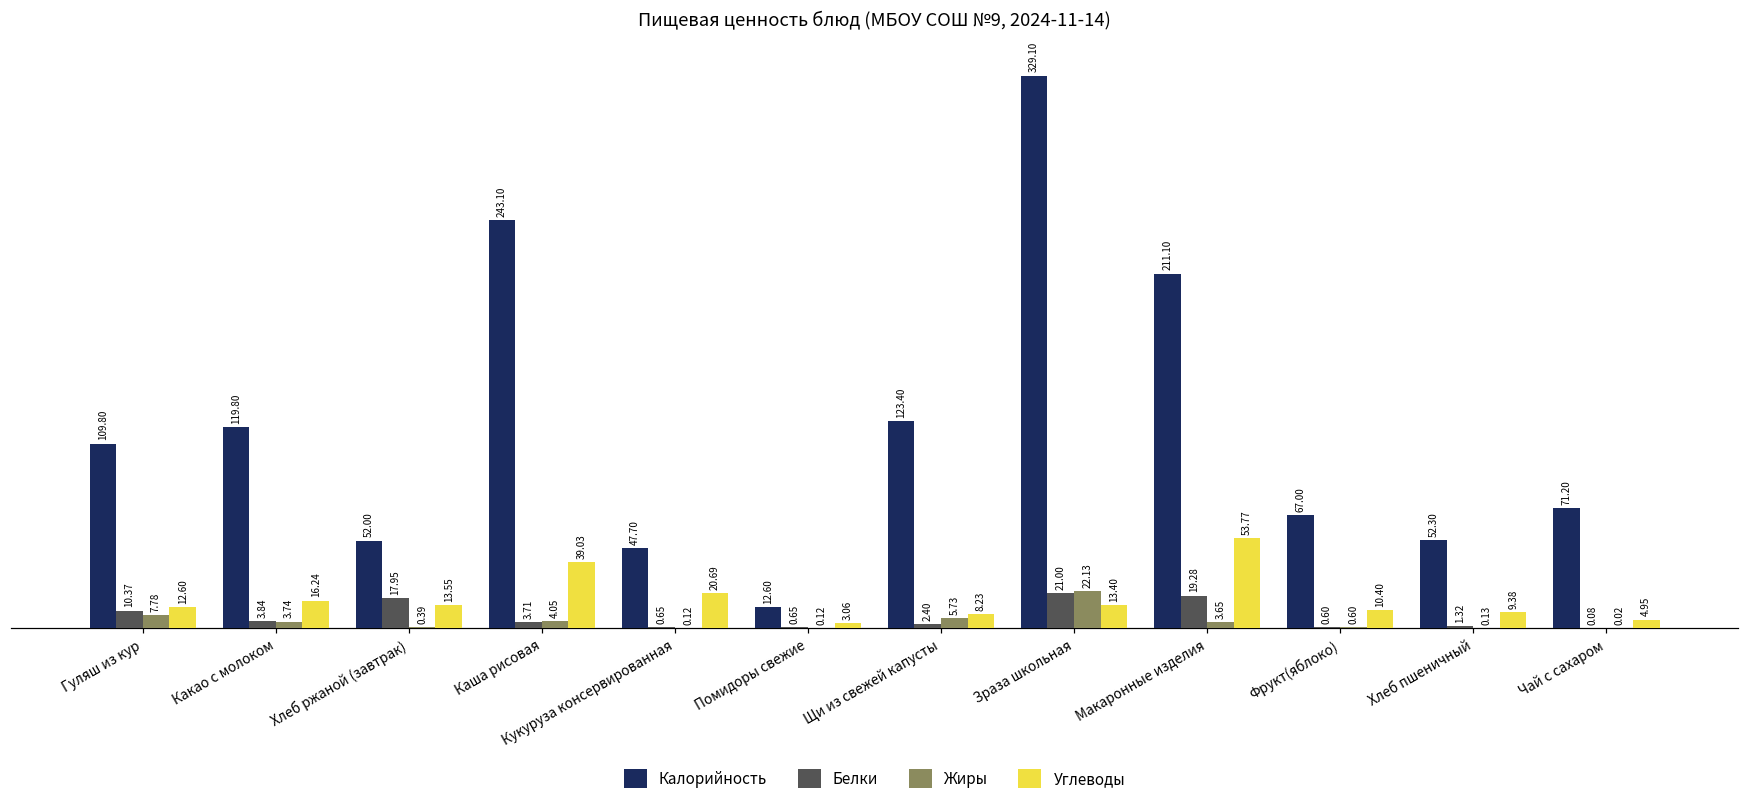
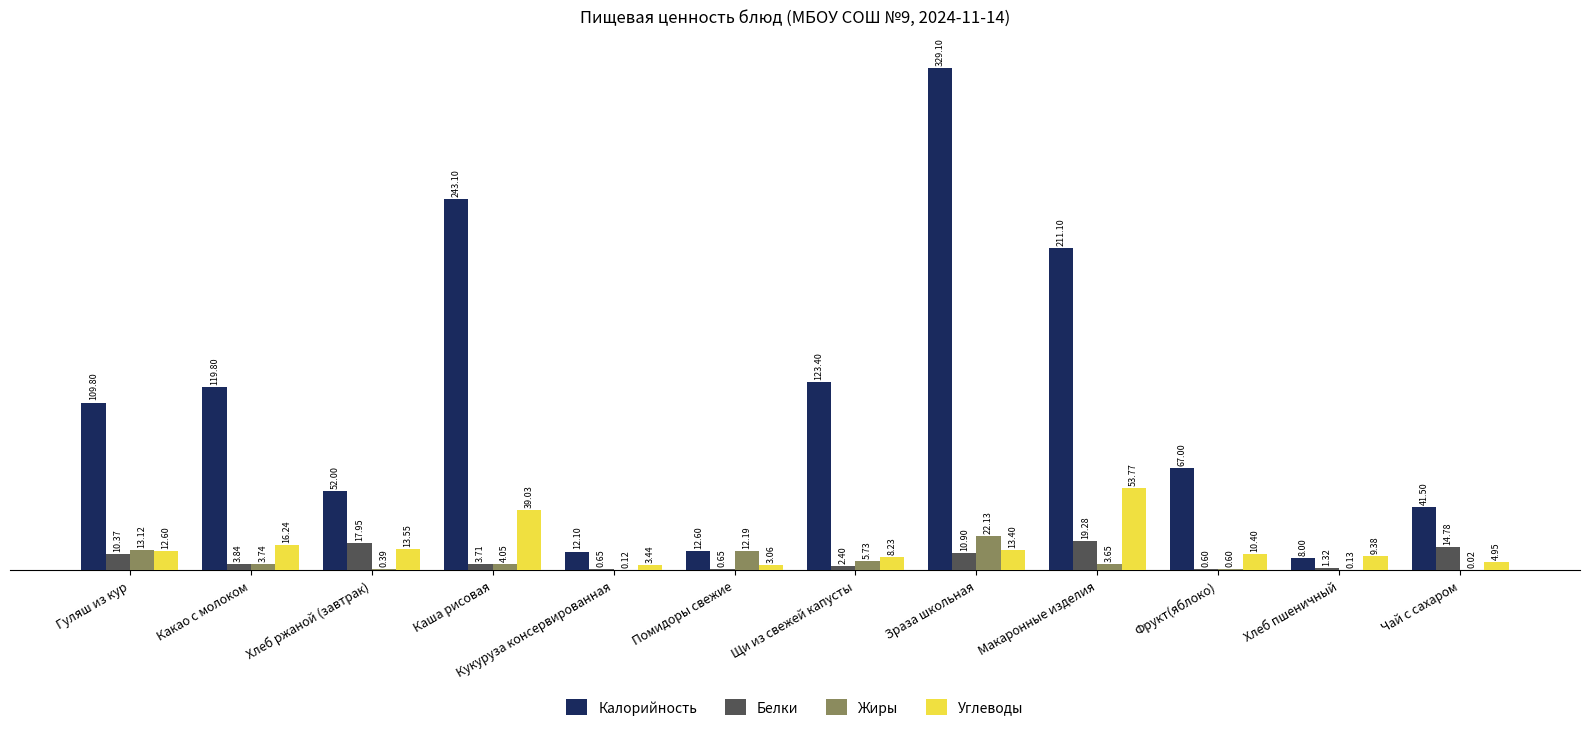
Жиры, Гуляш из кур: 7.78 -> 13.12
Калорийность, Кукуруза консервированная: 47.70 -> 12.10
Углеводы, Кукуруза консервированная: 20.69 -> 3.44
Жиры, Помидоры свежие: 0.12 -> 12.19
Белки, Зраза школьная: 21.00 -> 10.90
Калорийность, Хлеб пшеничный: 52.30 -> 8.00
Калорийность, Чай с сахаром: 71.20 -> 41.50
Белки, Чай с сахаром: 0.08 -> 14.78
